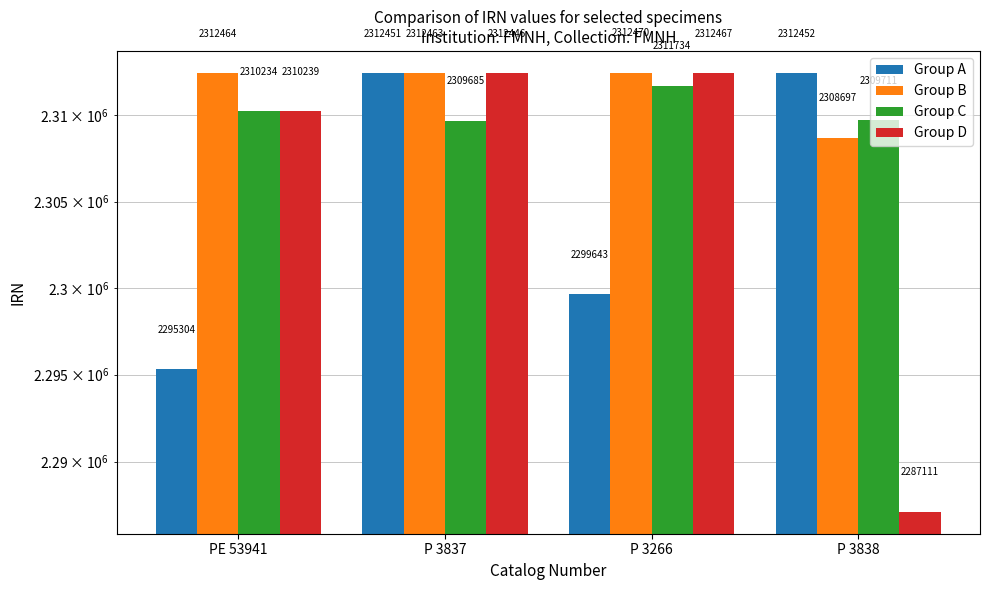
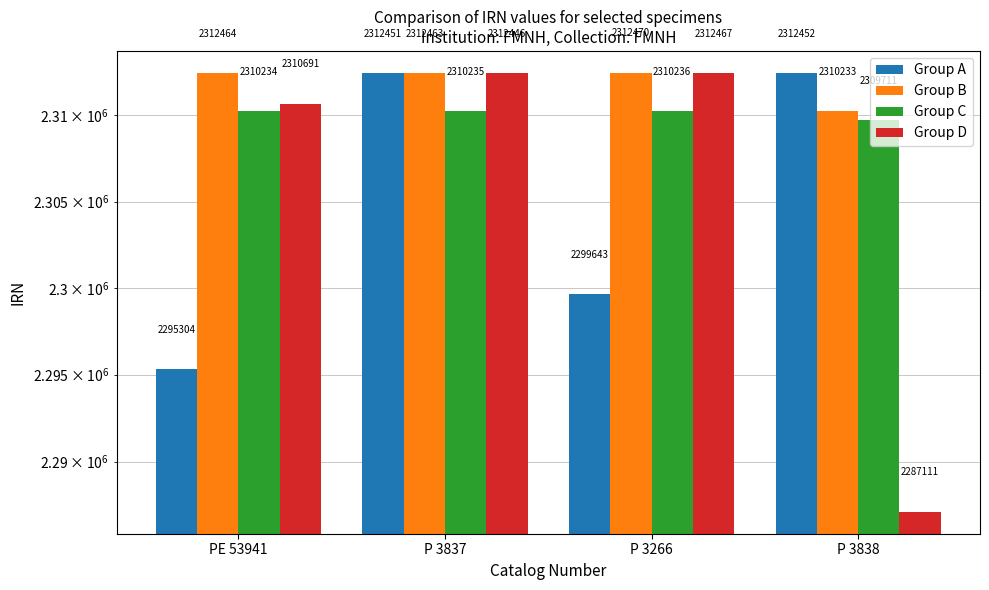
Group D, PE 53941: 2310239 -> 2310691
Group C, P 3837: 2309685 -> 2310235
Group C, P 3266: 2311734 -> 2310236
Group B, P 3838: 2308697 -> 2310233
